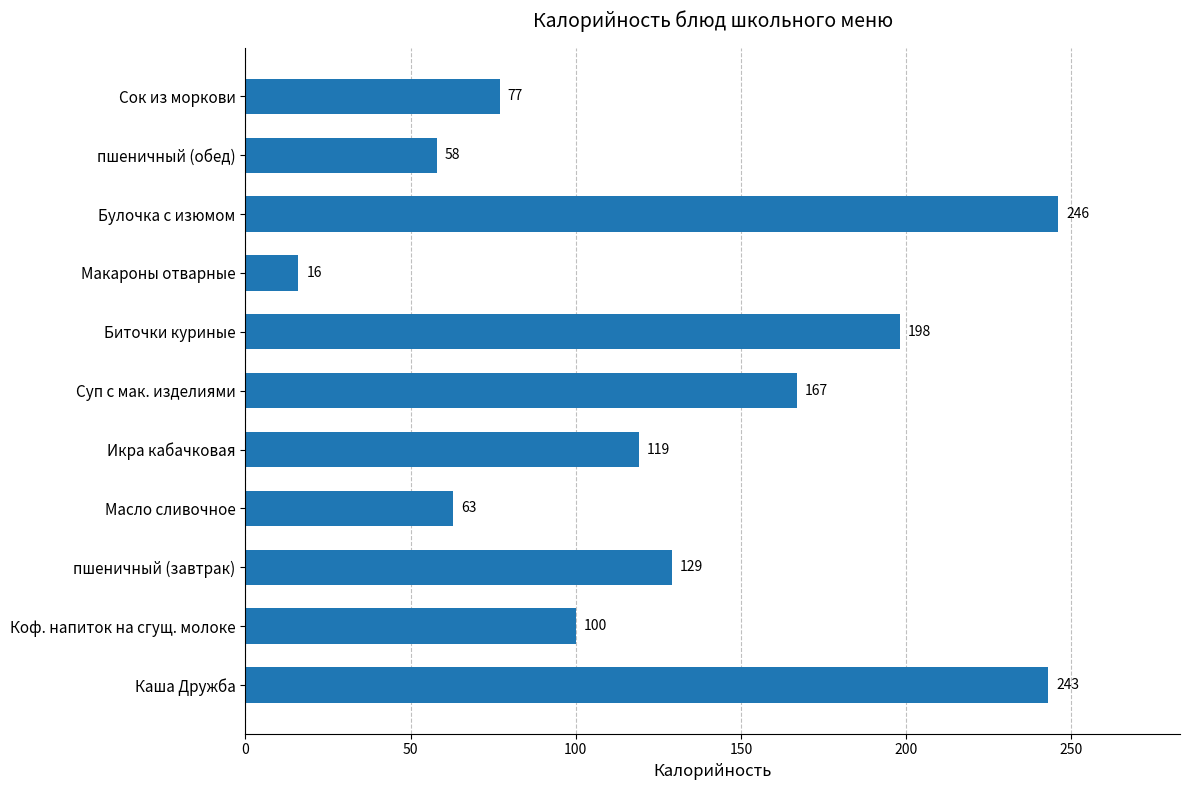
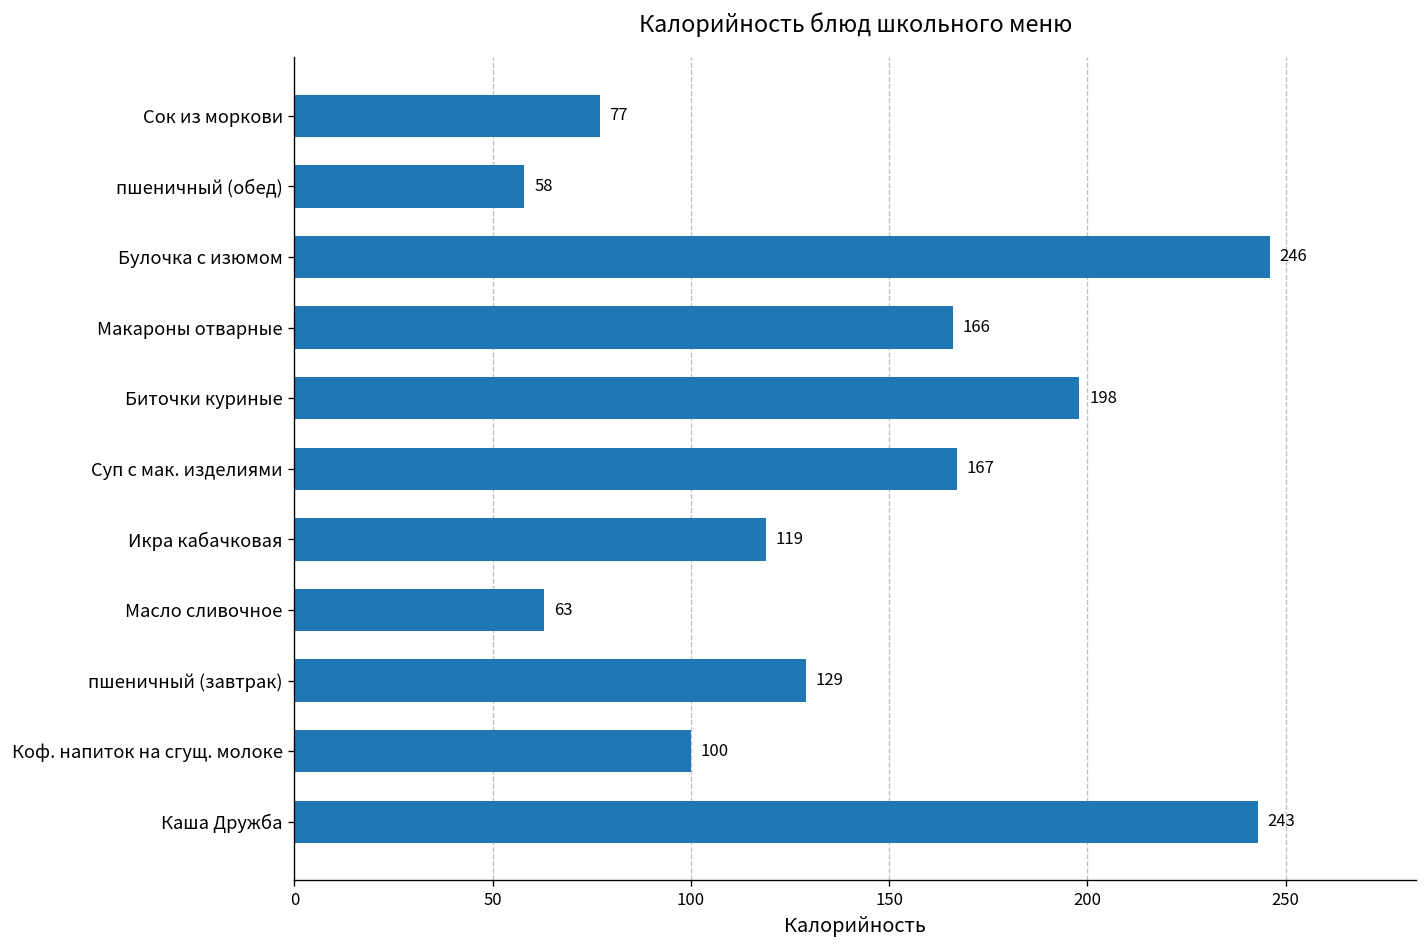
Макароны отварные: 16 -> 166
